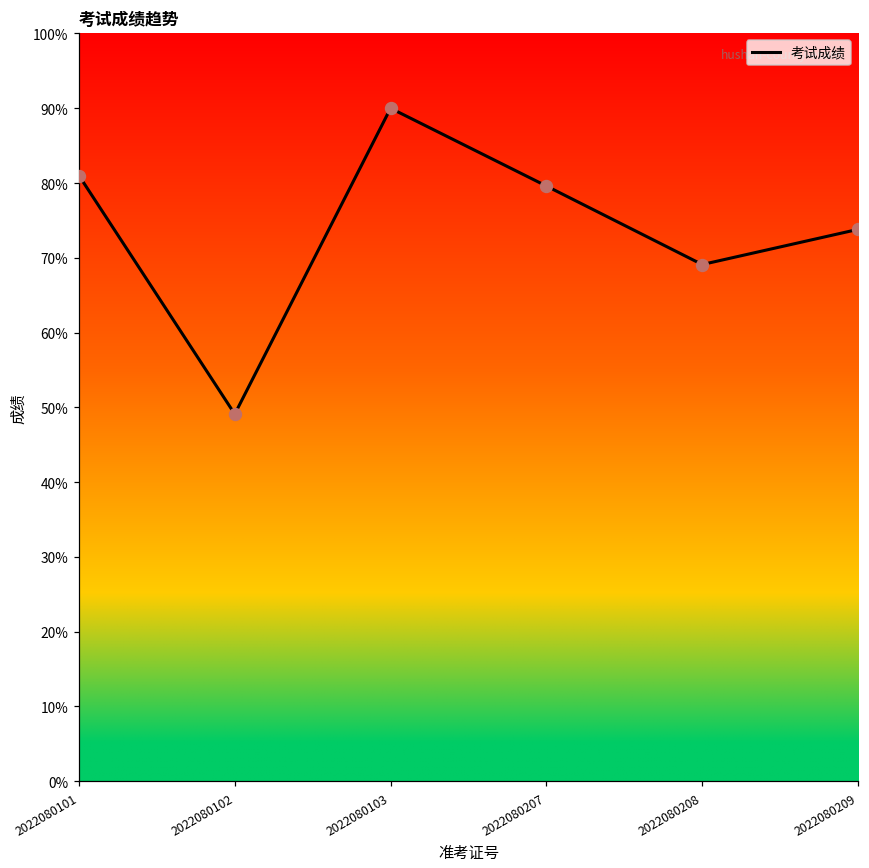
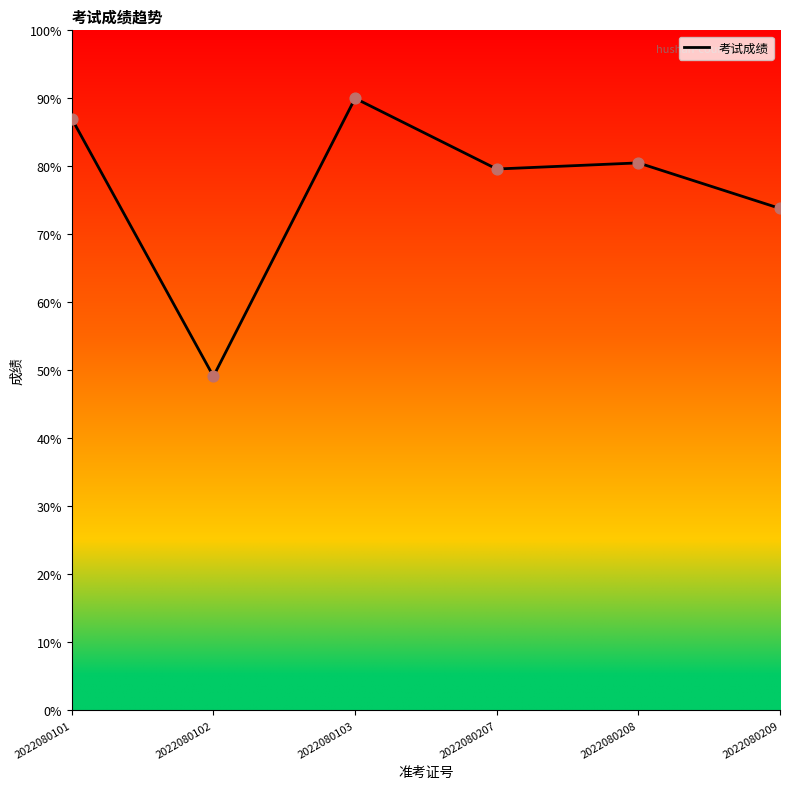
2022080101: 81% -> 87%
2022080208: 69% -> 81%
